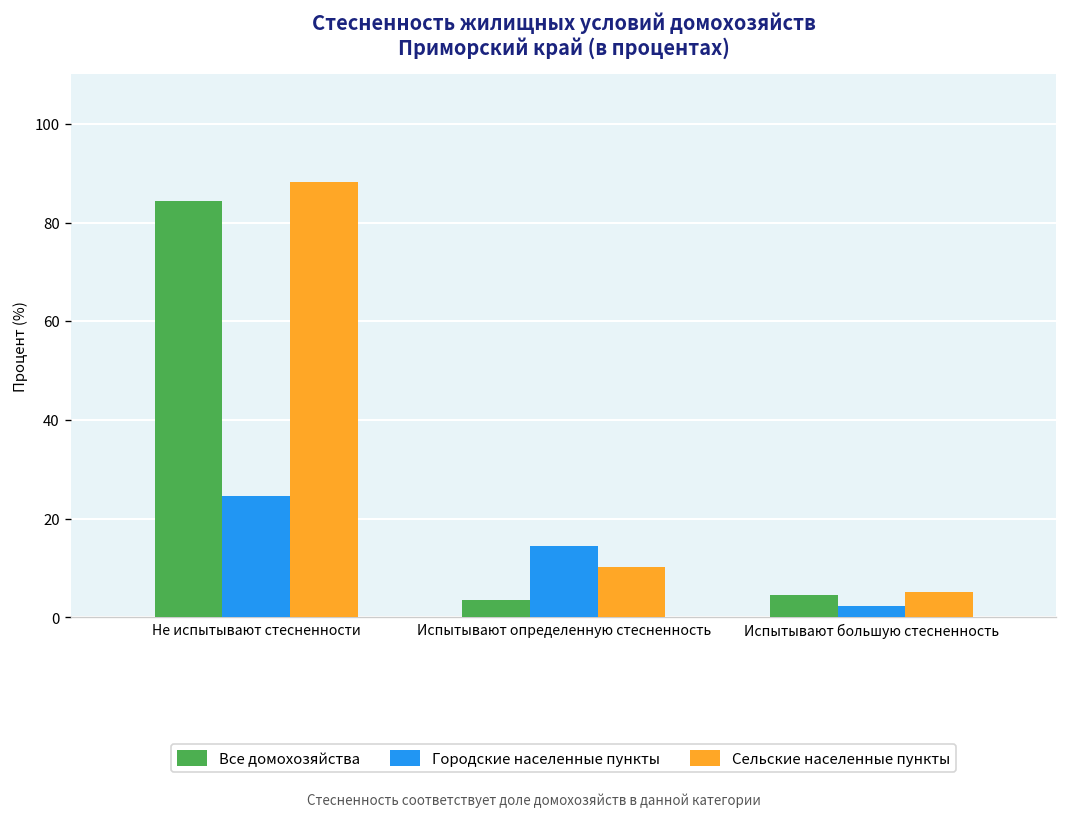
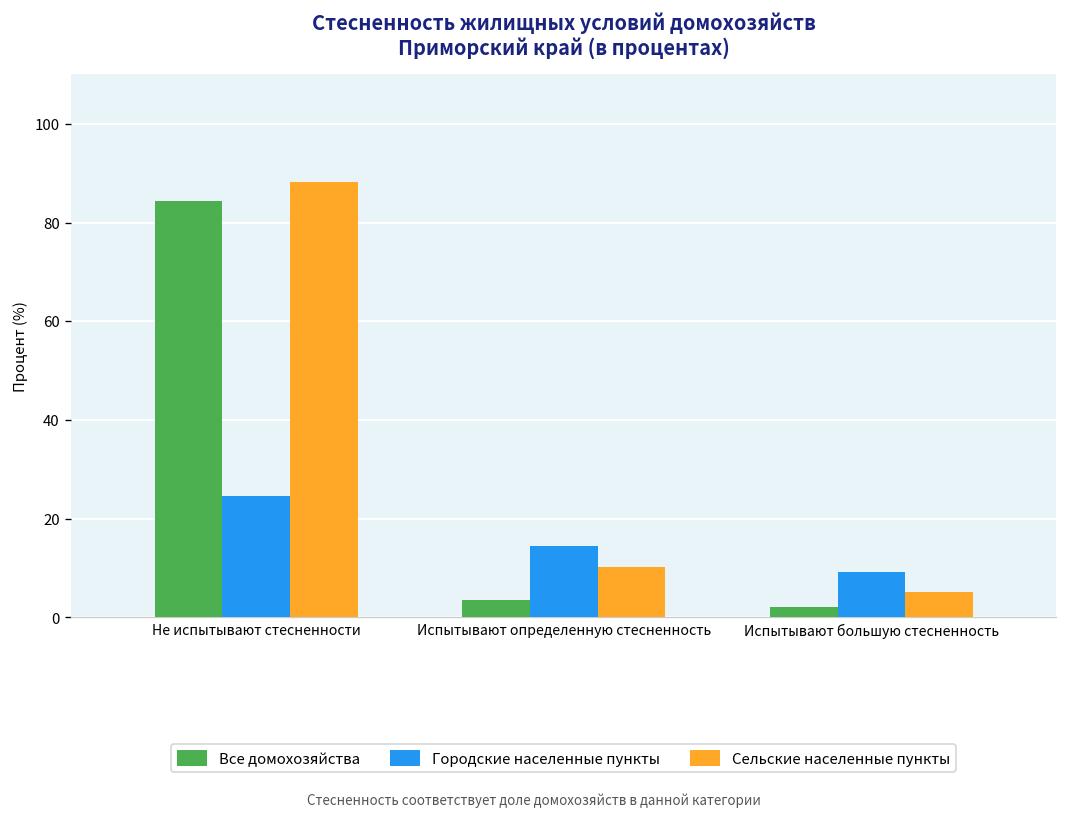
Все домохозяйства, Испытывают большую стесненность: 5 -> 2
Городские населенные пункты, Испытывают большую стесненность: 2 -> 9
